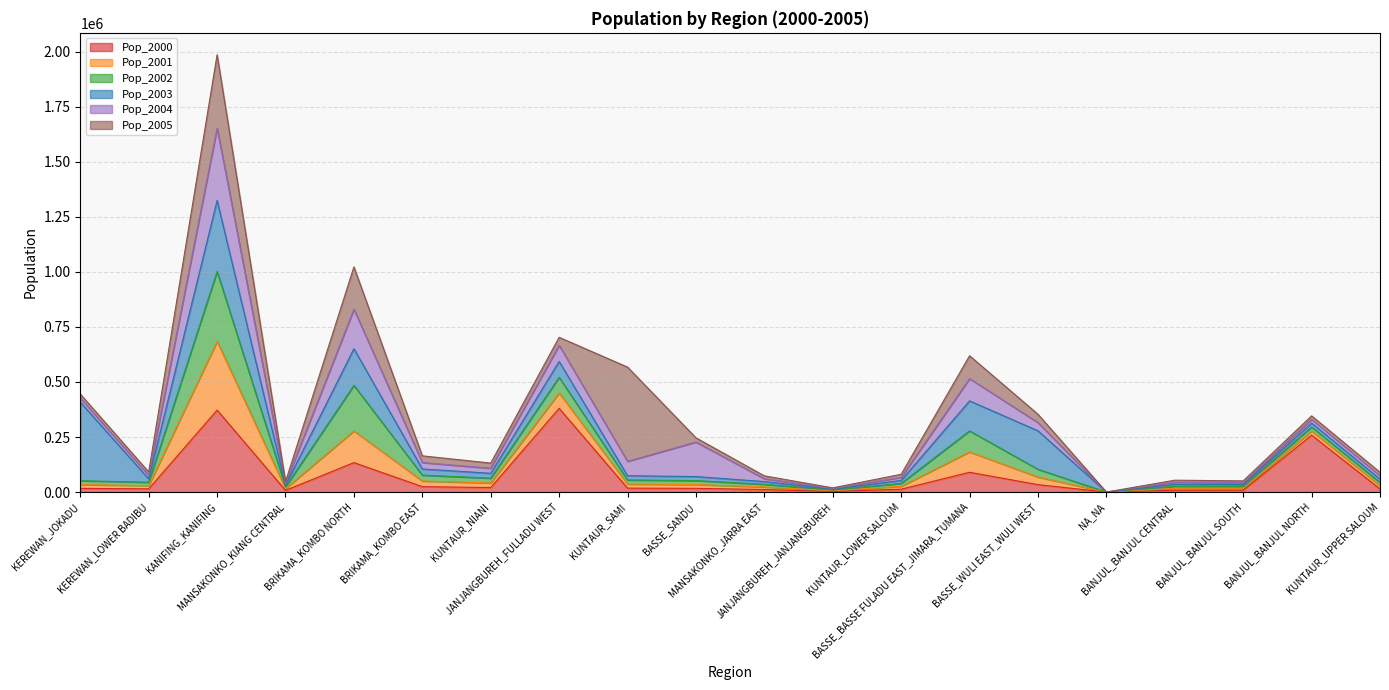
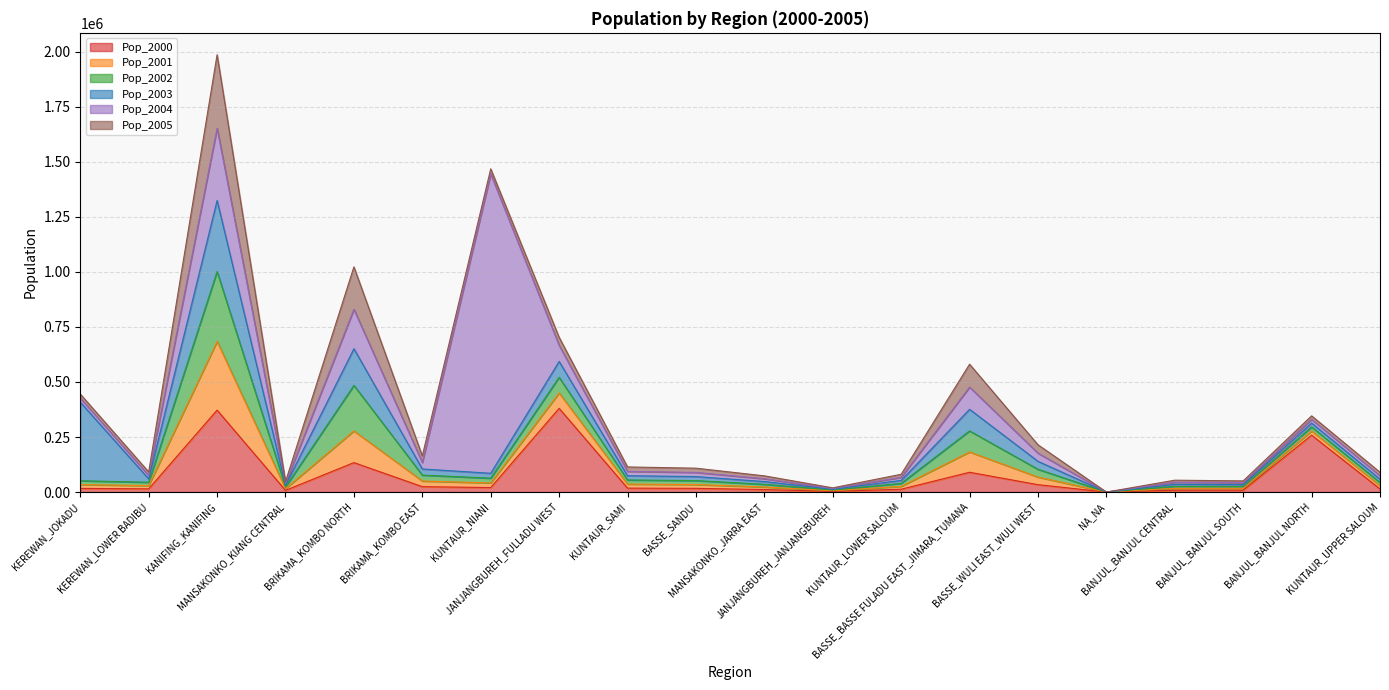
Pop_2004, KUNTAUR_NIANI: 20000 -> 1360000
Pop_2004, KUNTAUR_SAMI: 70000 -> 20000
Pop_2005, KUNTAUR_SAMI: 430000 -> 20000
Pop_2004, BASSE_SANDU: 160000 -> 20000
Pop_2003, BASSE_BASSE FULADU EAST_JIMARA_TUMANA: 140000 -> 100000
Pop_2003, BASSE_WULI EAST_WULI WEST: 170000 -> 40000
